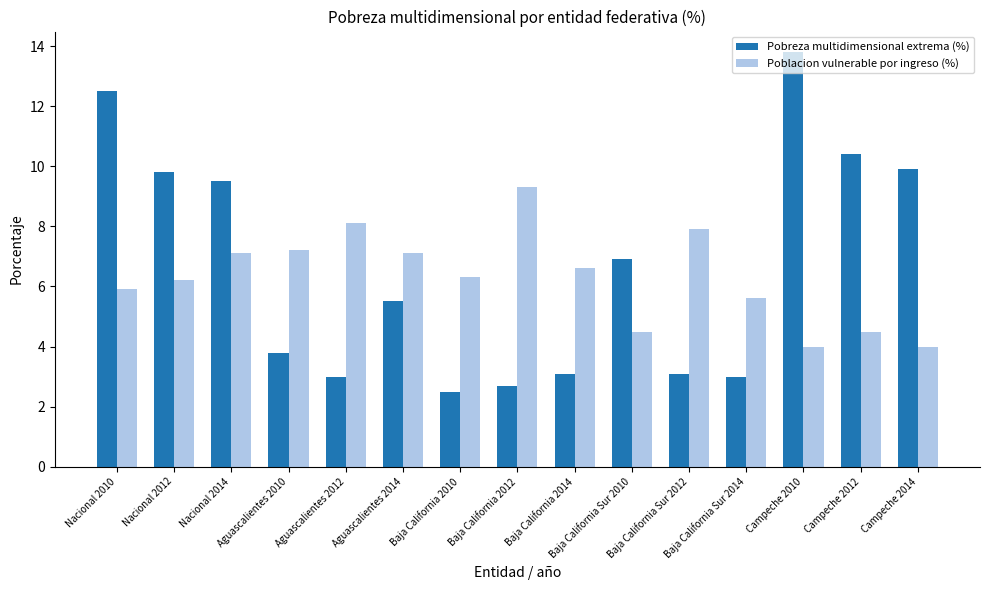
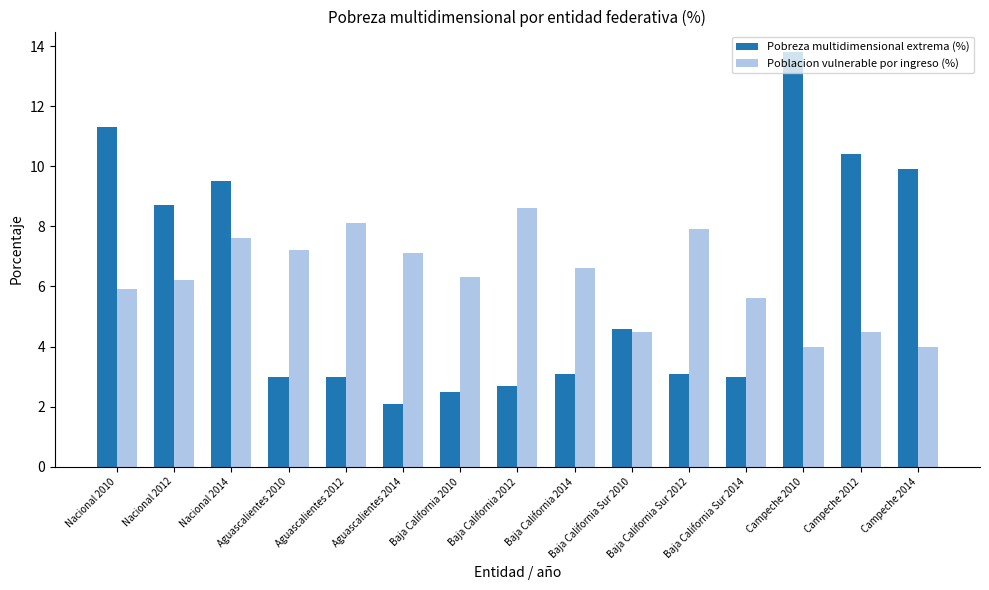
Pobreza multidimensional extrema (%), Nacional 2010: 12.5 -> 11.3
Pobreza multidimensional extrema (%), Nacional 2012: 9.8 -> 8.7
Poblacion vulnerable por ingreso (%), Nacional 2014: 7.1 -> 7.6
Pobreza multidimensional extrema (%), Aguascalientes 2010: 3.8 -> 3.0
Pobreza multidimensional extrema (%), Aguascalientes 2014: 5.5 -> 2.1
Poblacion vulnerable por ingreso (%), Baja California 2012: 9.3 -> 8.6
Pobreza multidimensional extrema (%), Baja California Sur 2010: 6.9 -> 4.6
